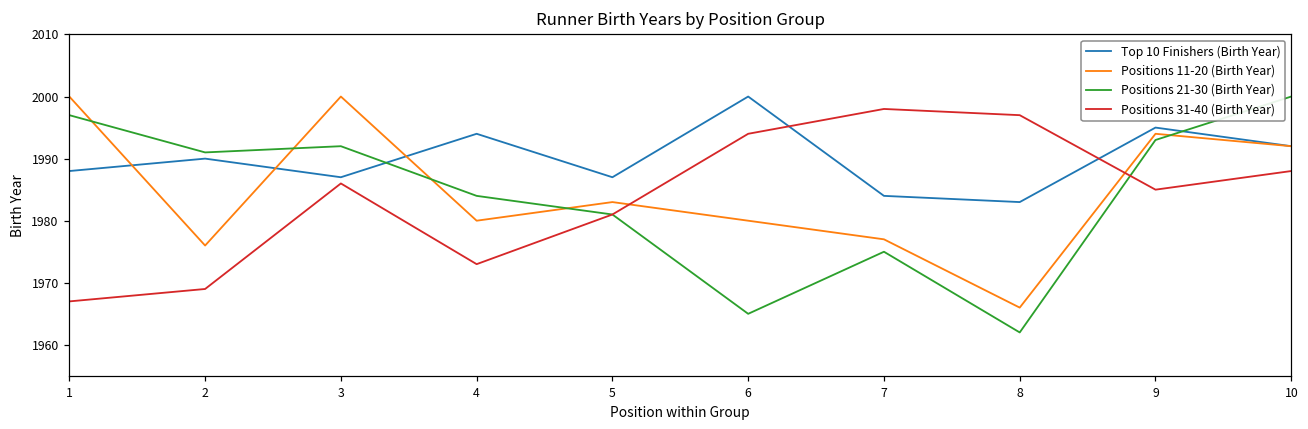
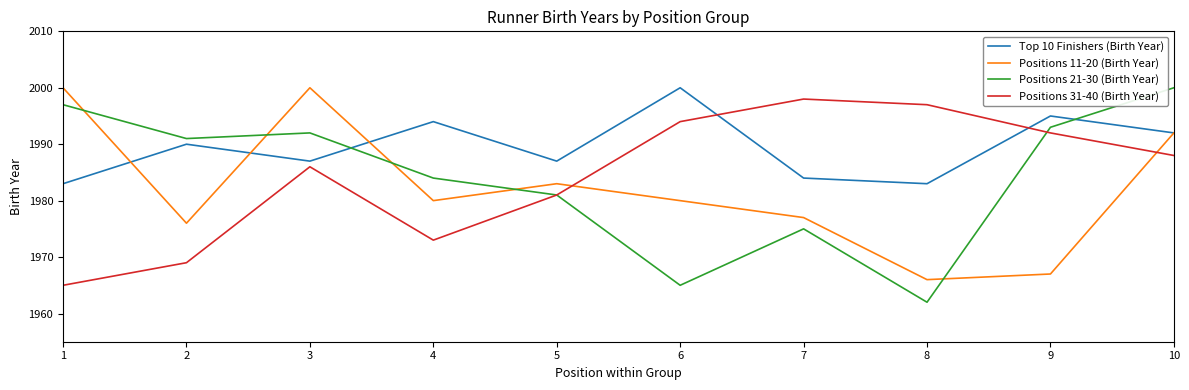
Top 10 Finishers (Birth Year), 1: 1988 -> 1983
Positions 31-40 (Birth Year), 1: 1967 -> 1965
Positions 11-20 (Birth Year), 9: 1994 -> 1967
Positions 31-40 (Birth Year), 9: 1985 -> 1992
